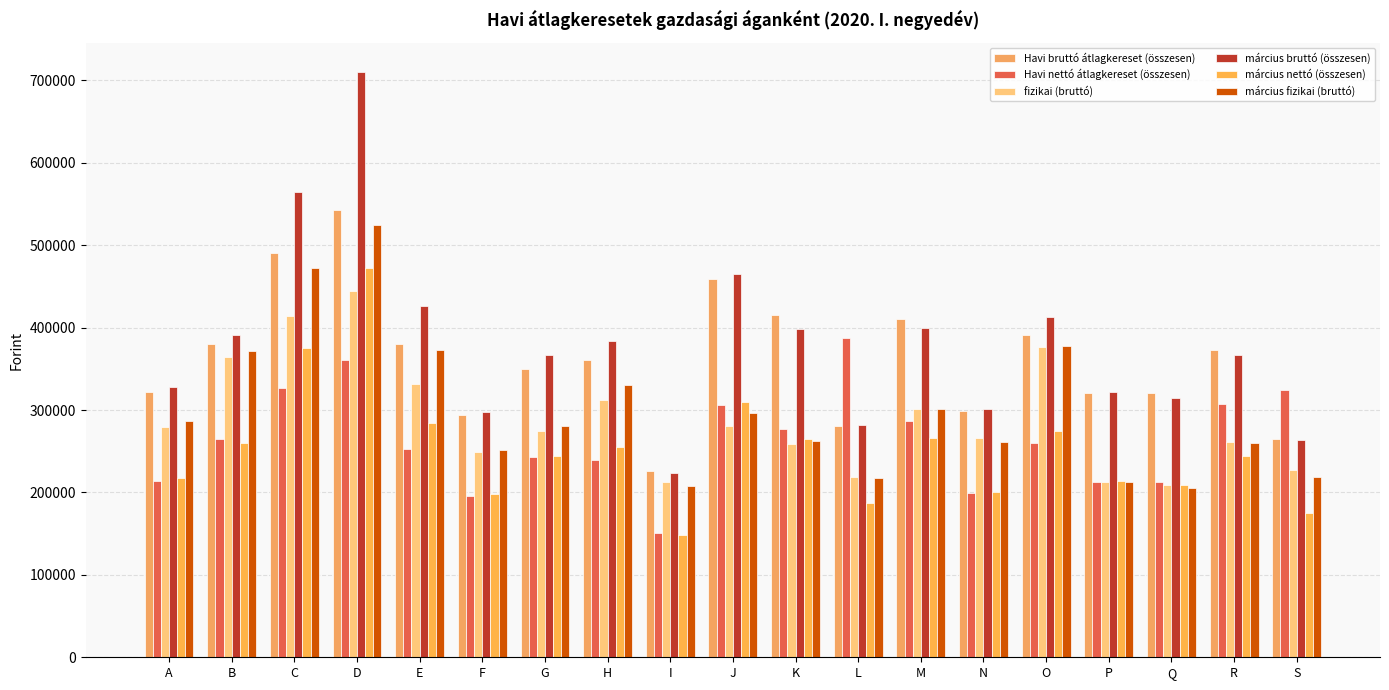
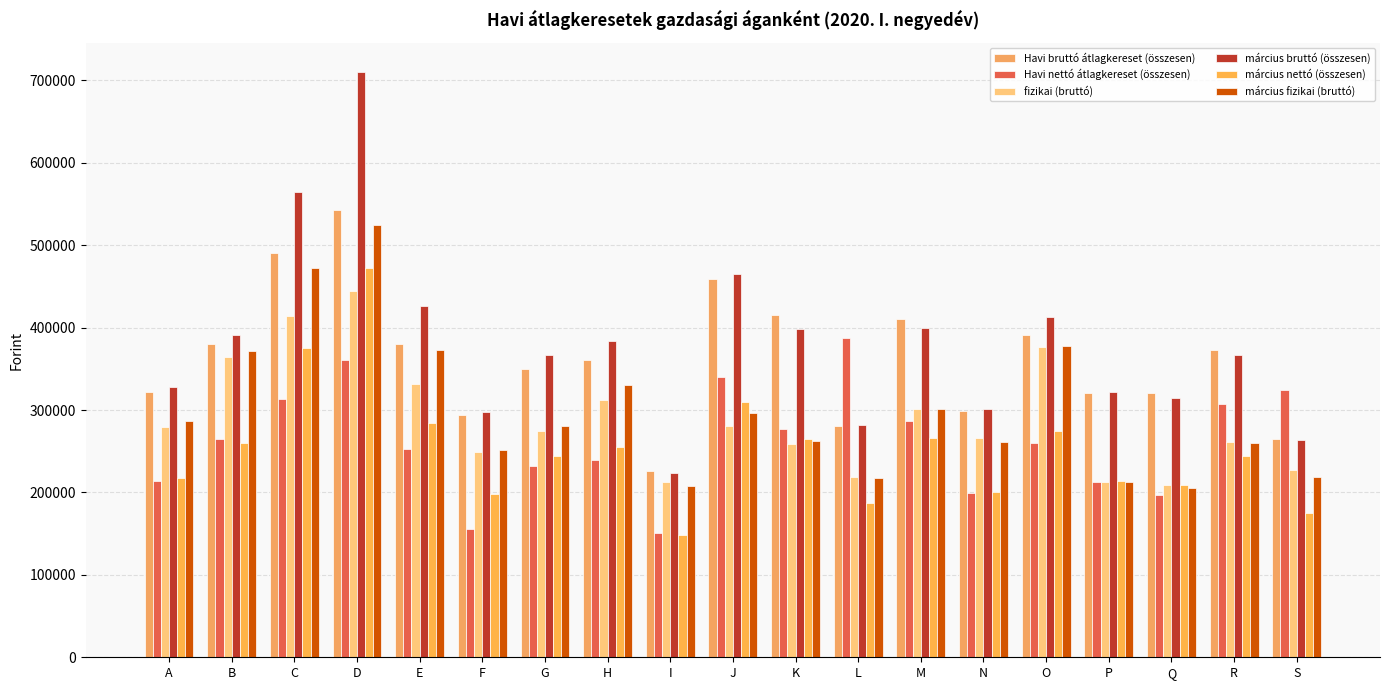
Havi nettó átlagkereset (összesen), C: 330000 -> 310000
Havi nettó átlagkereset (összesen), F: 200000 -> 160000
Havi nettó átlagkereset (összesen), G: 240000 -> 230000
Havi nettó átlagkereset (összesen), J: 310000 -> 340000
Havi nettó átlagkereset (összesen), Q: 210000 -> 200000
